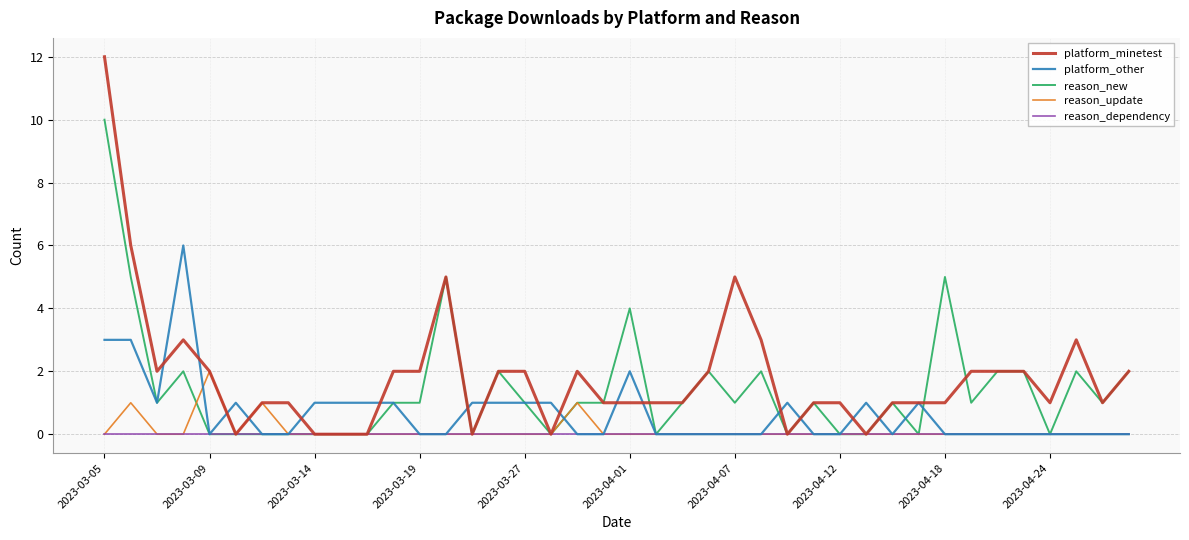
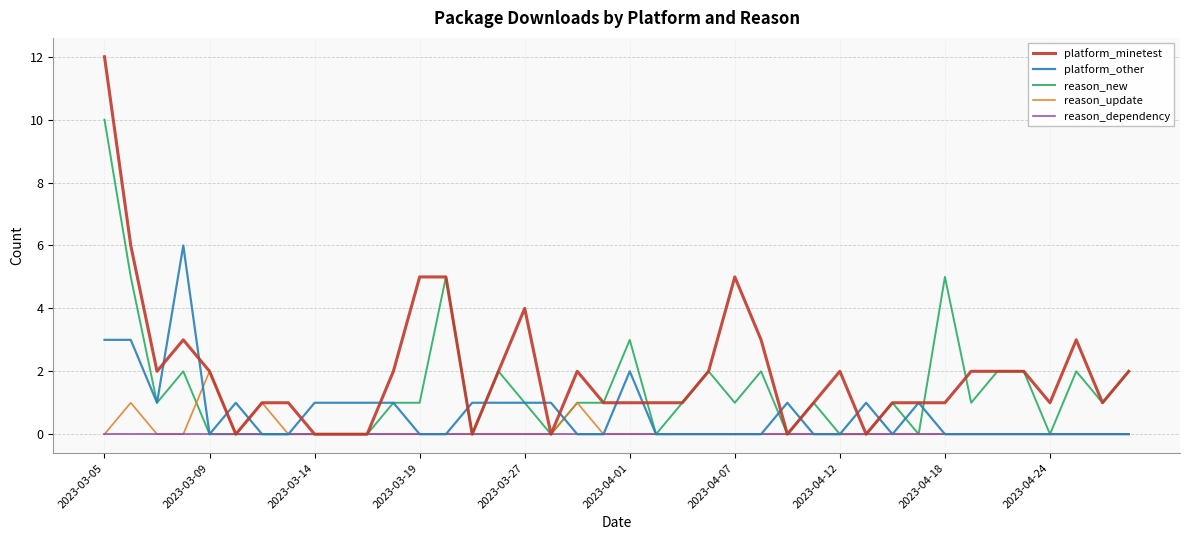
platform_minetest, 2023-03-19: 2 -> 5
platform_minetest, 2023-03-27: 2 -> 4
reason_new, 2023-04-01: 4 -> 3
platform_minetest, 2023-04-12: 1 -> 2
